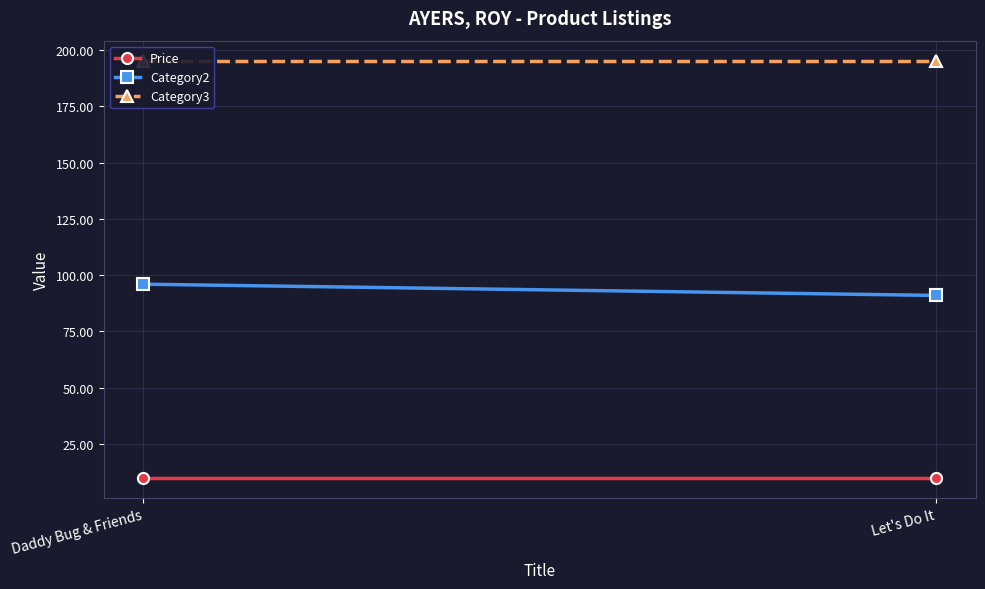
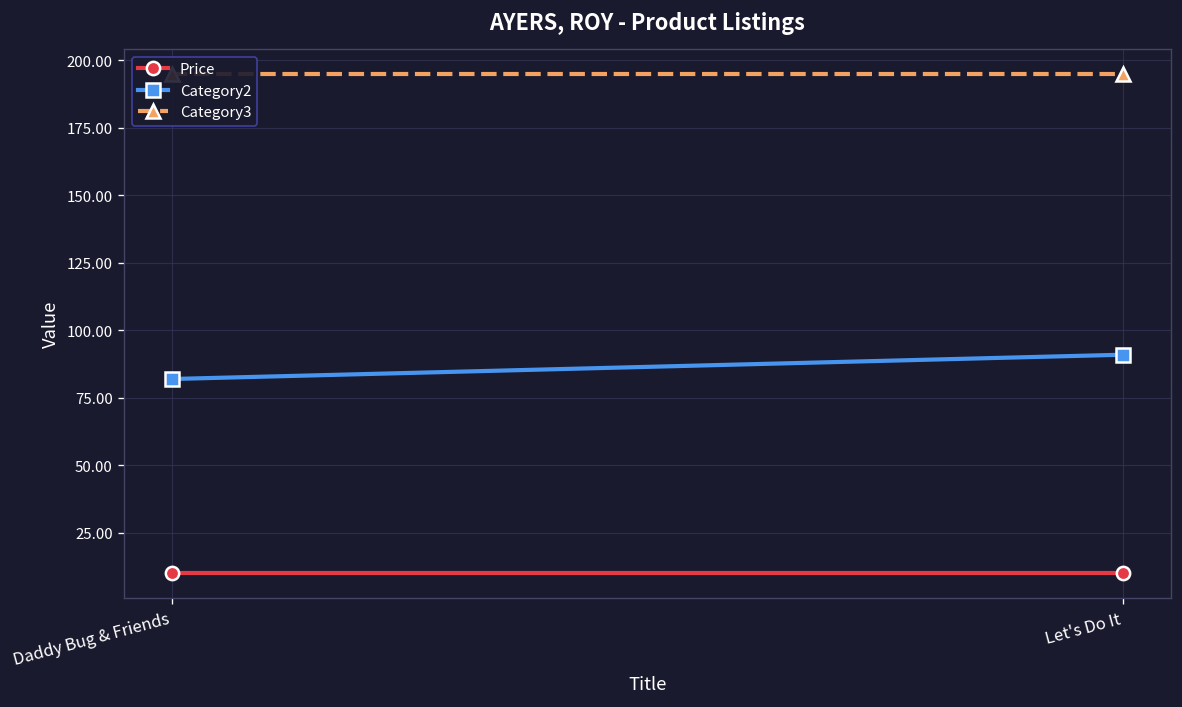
Category2, Daddy Bug & Friends: 96 -> 82
